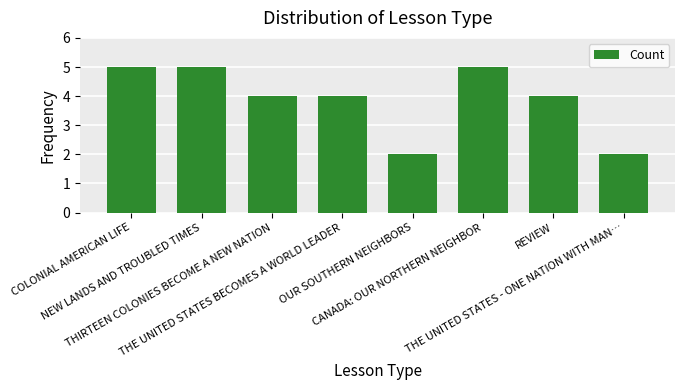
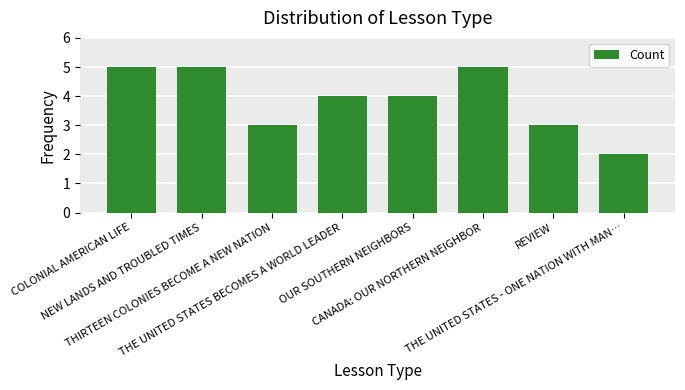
THIRTEEN COLONIES BECOME A NEW NATION: 4 -> 3
OUR SOUTHERN NEIGHBORS: 2 -> 4
REVIEW: 4 -> 3
